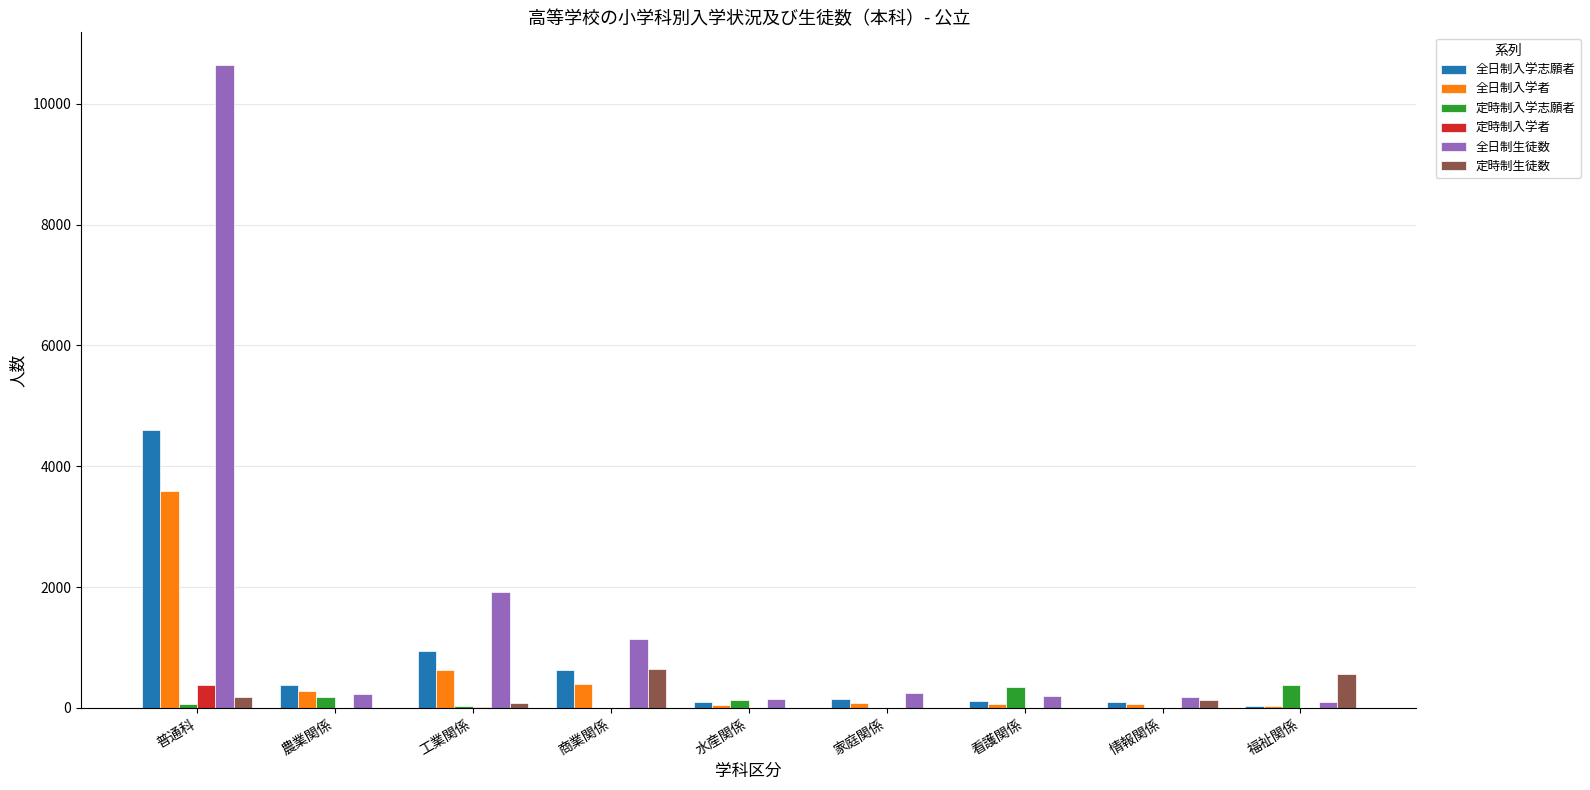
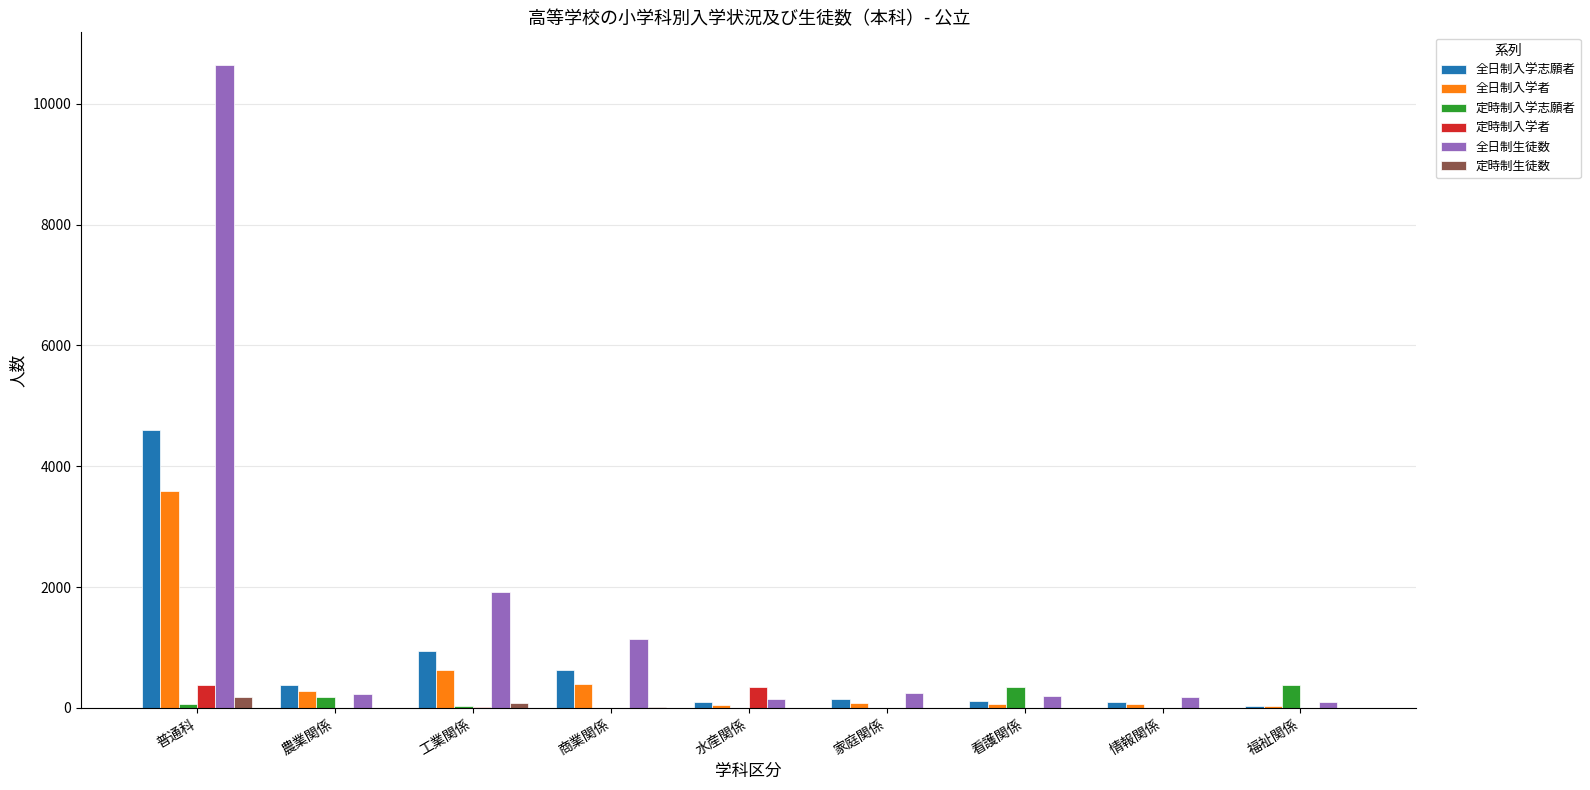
定時制生徒数, 商業関係: 600 -> 0
定時制入学志願者, 水産関係: 100 -> 0
定時制入学者, 水産関係: 0 -> 300
定時制生徒数, 情報関係: 100 -> 0
定時制生徒数, 福祉関係: 600 -> 0
